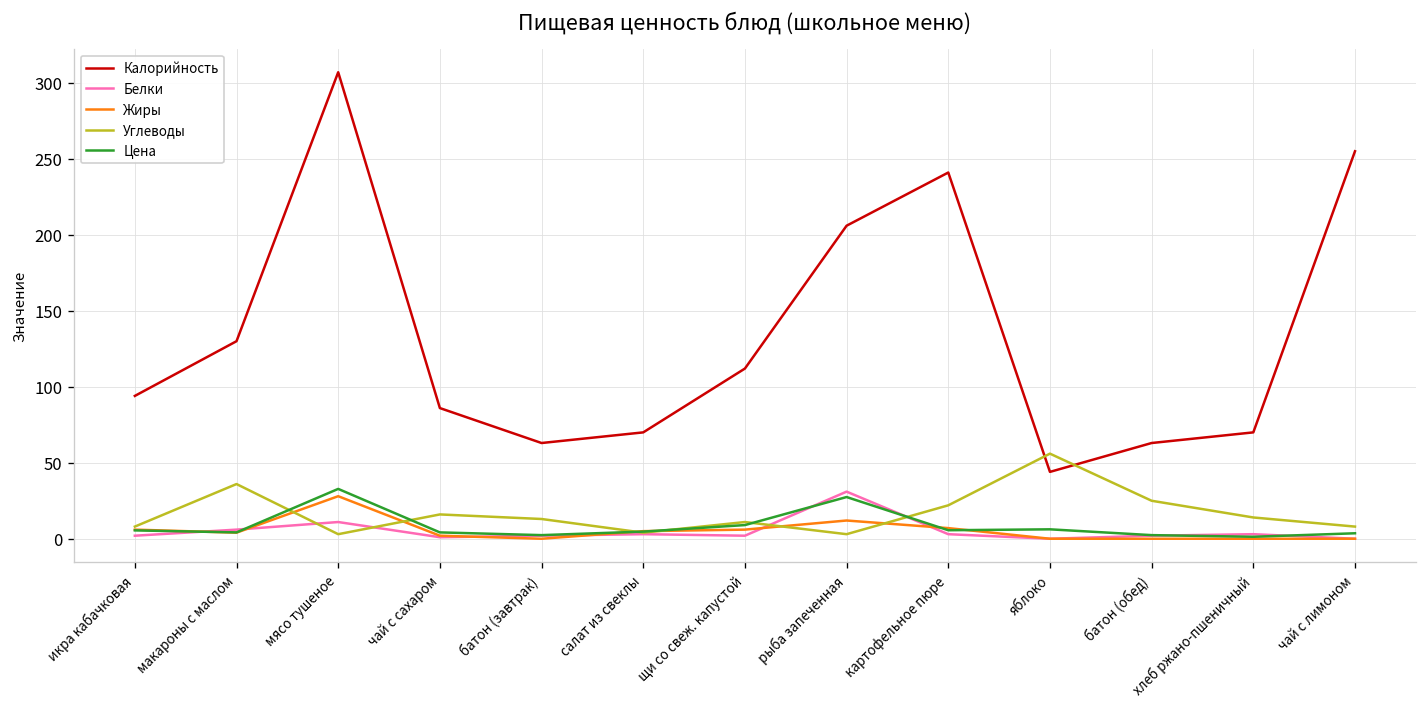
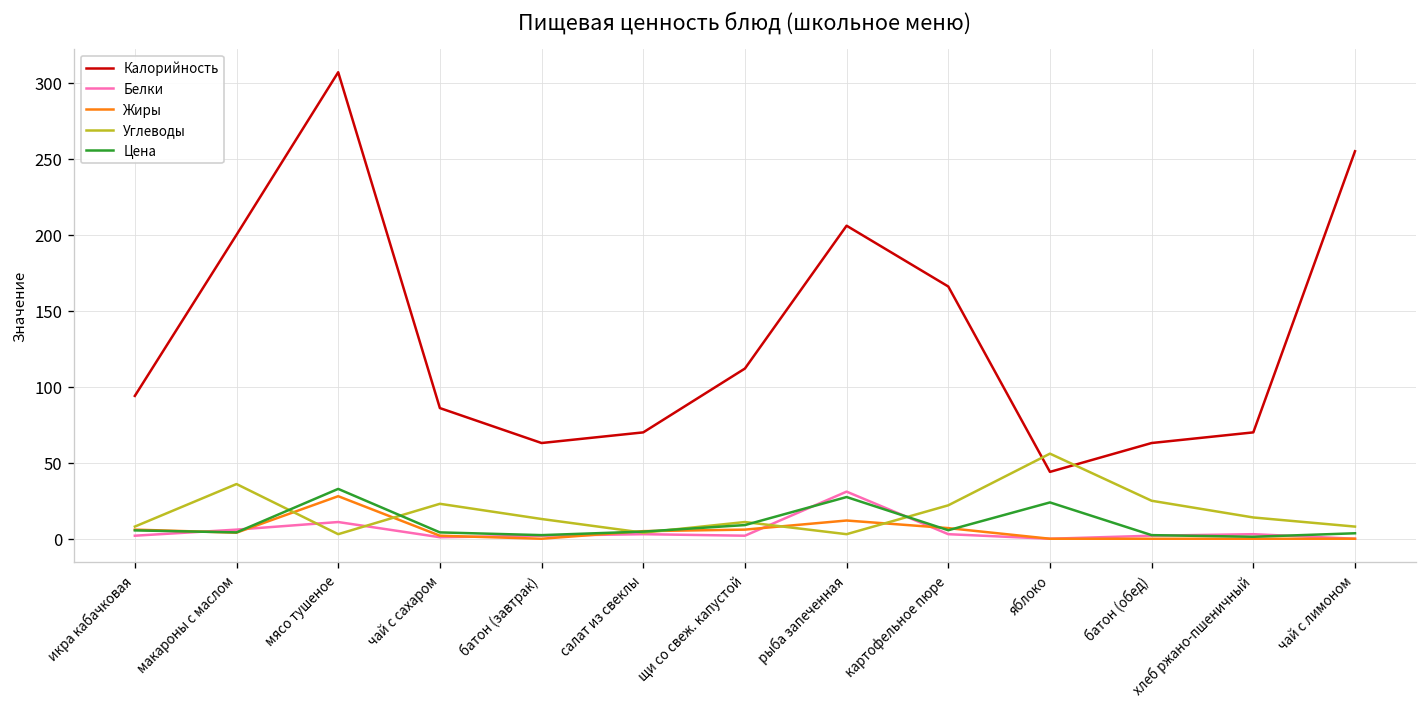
Калорийность, макароны с маслом: 130 -> 200
Углеводы, чай с сахаром: 16 -> 23
Калорийность, картофельное пюре: 241 -> 166
Цена, яблоко: 6 -> 24
